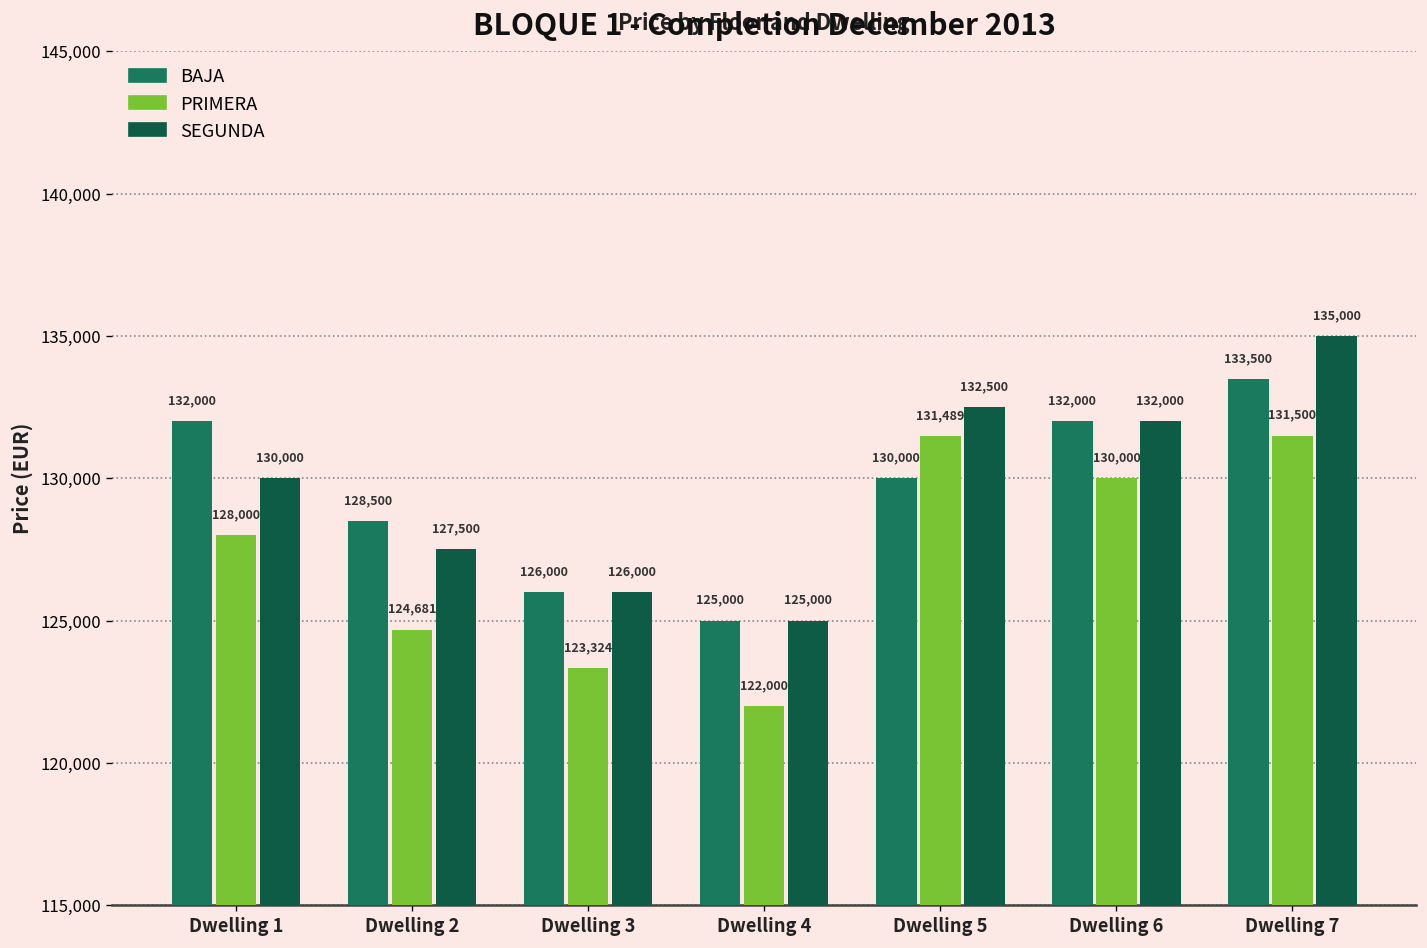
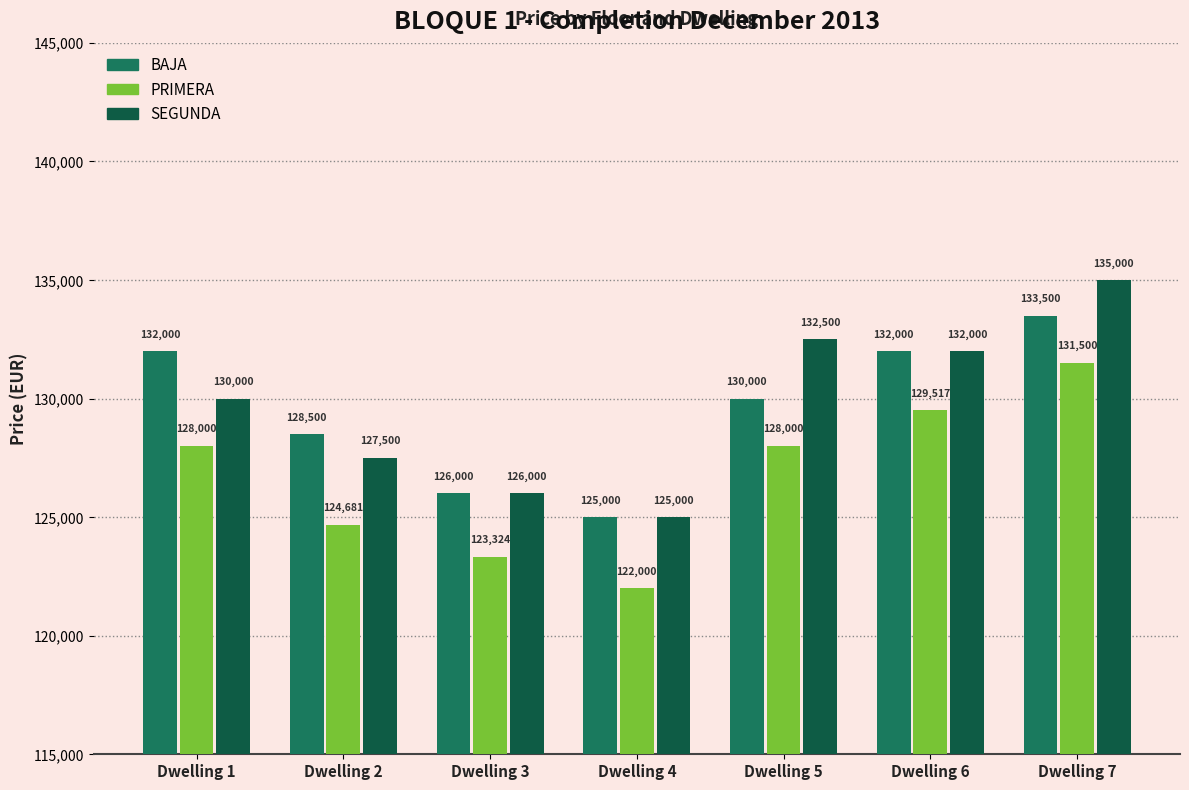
PRIMERA, Dwelling 5: 131,489 -> 128,000
PRIMERA, Dwelling 6: 130,000 -> 129,517
